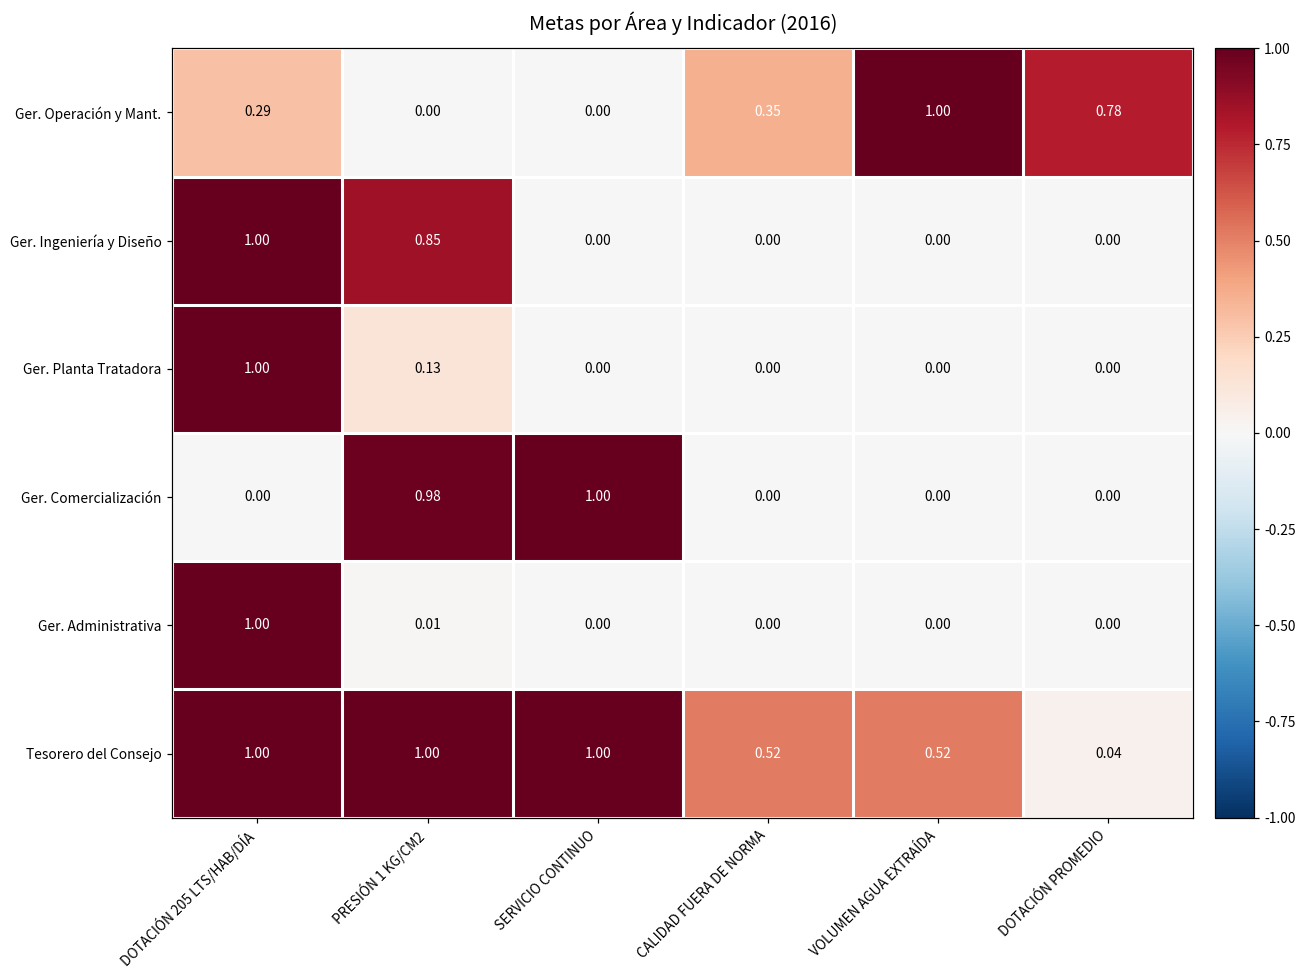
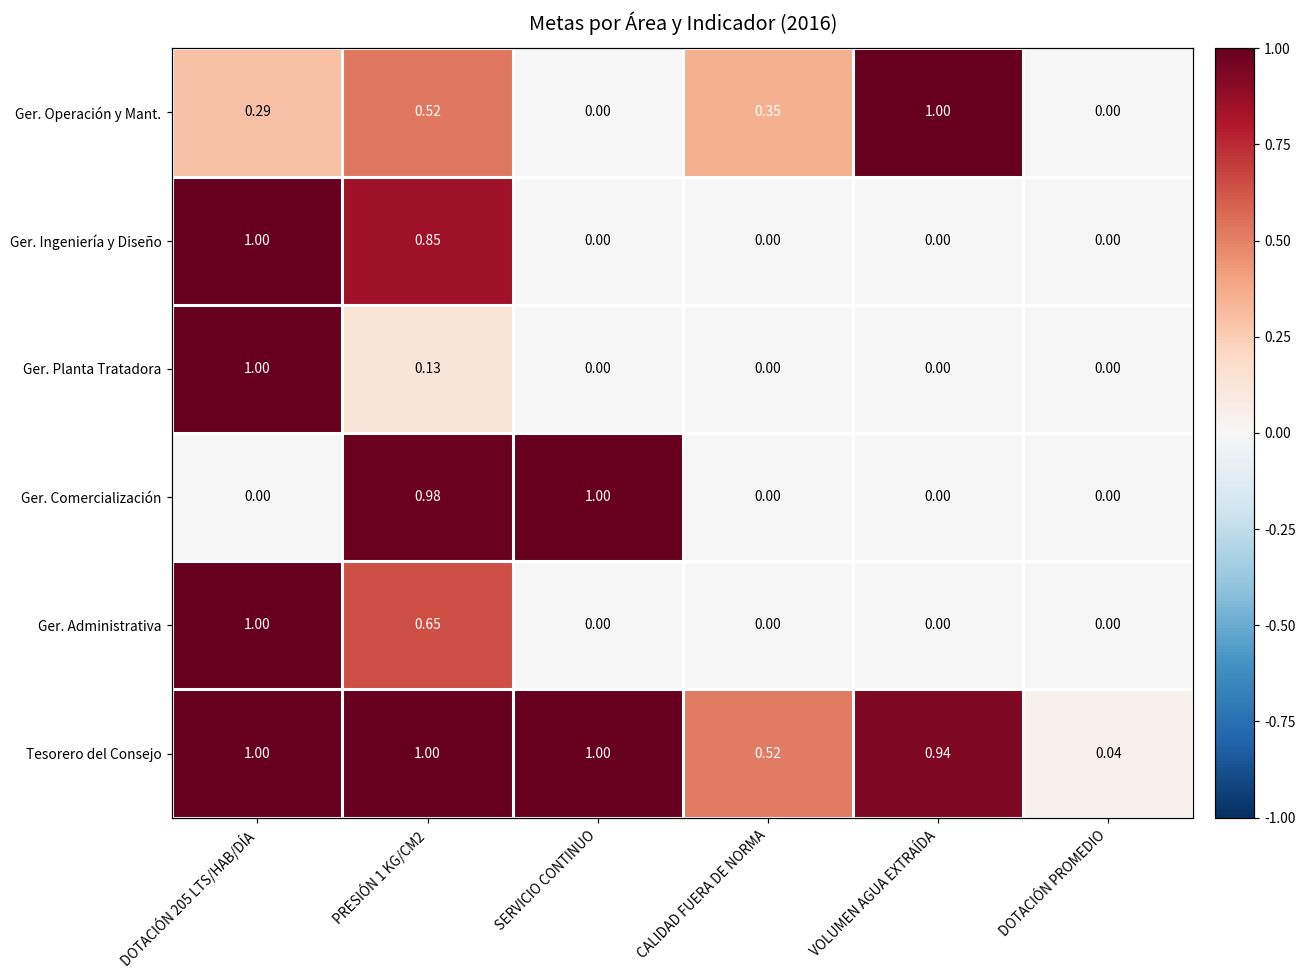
Ger. Operación y Mant., PRESIÓN 1 KG/CM2: 0.00 -> 0.52
Ger. Operación y Mant., DOTACIÓN PROMEDIO: 0.78 -> 0.00
Ger. Administrativa, PRESIÓN 1 KG/CM2: 0.01 -> 0.65
Tesorero del Consejo, VOLUMEN AGUA EXTRAÍDA: 0.52 -> 0.94
